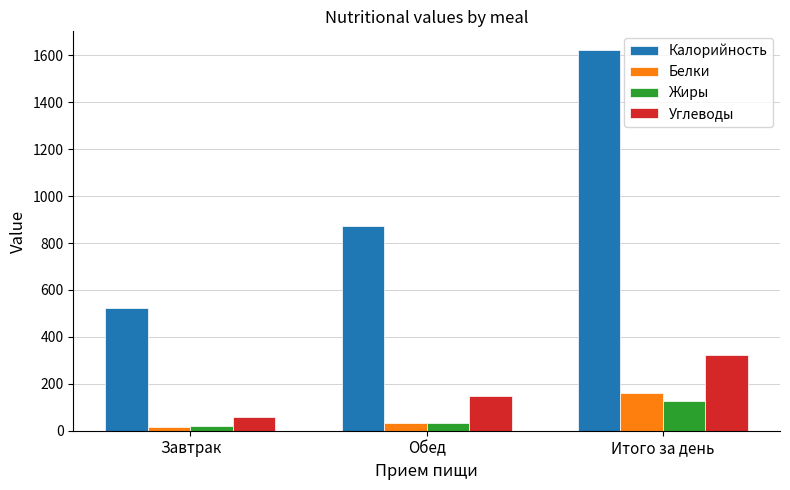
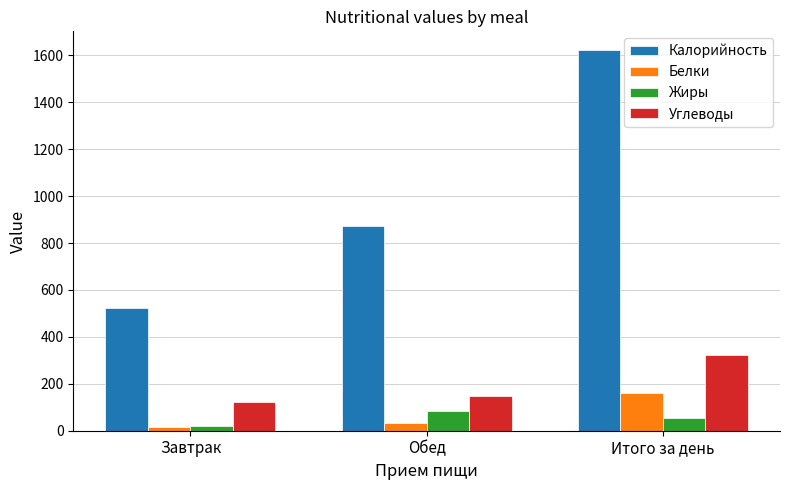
Углеводы, Завтрак: 60 -> 120
Жиры, Обед: 30 -> 90
Жиры, Итого за день: 130 -> 50
